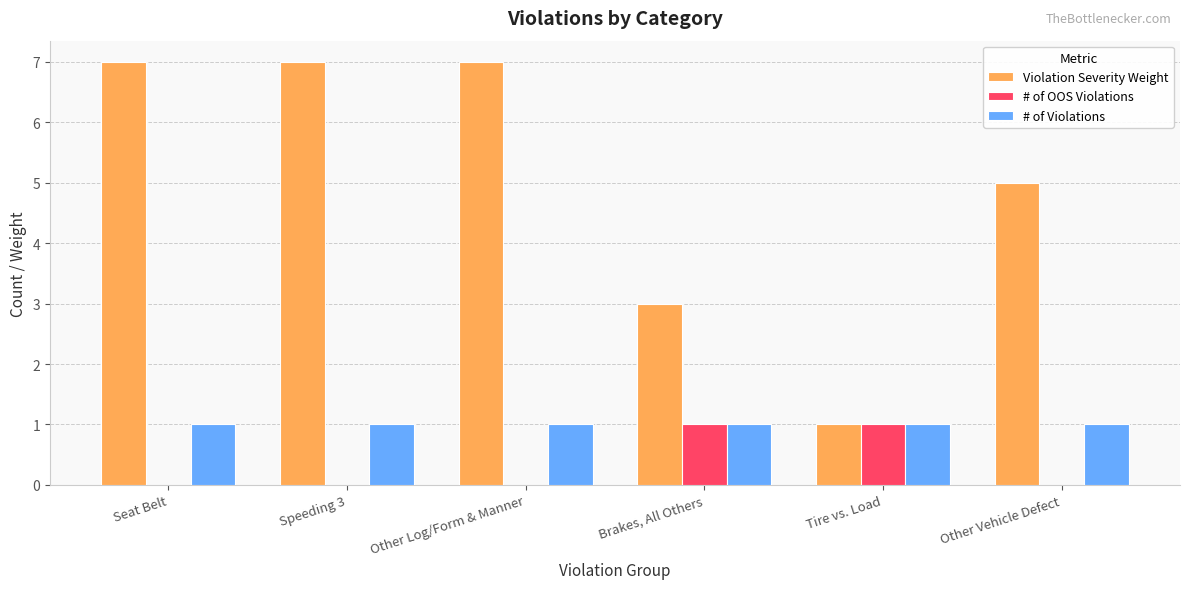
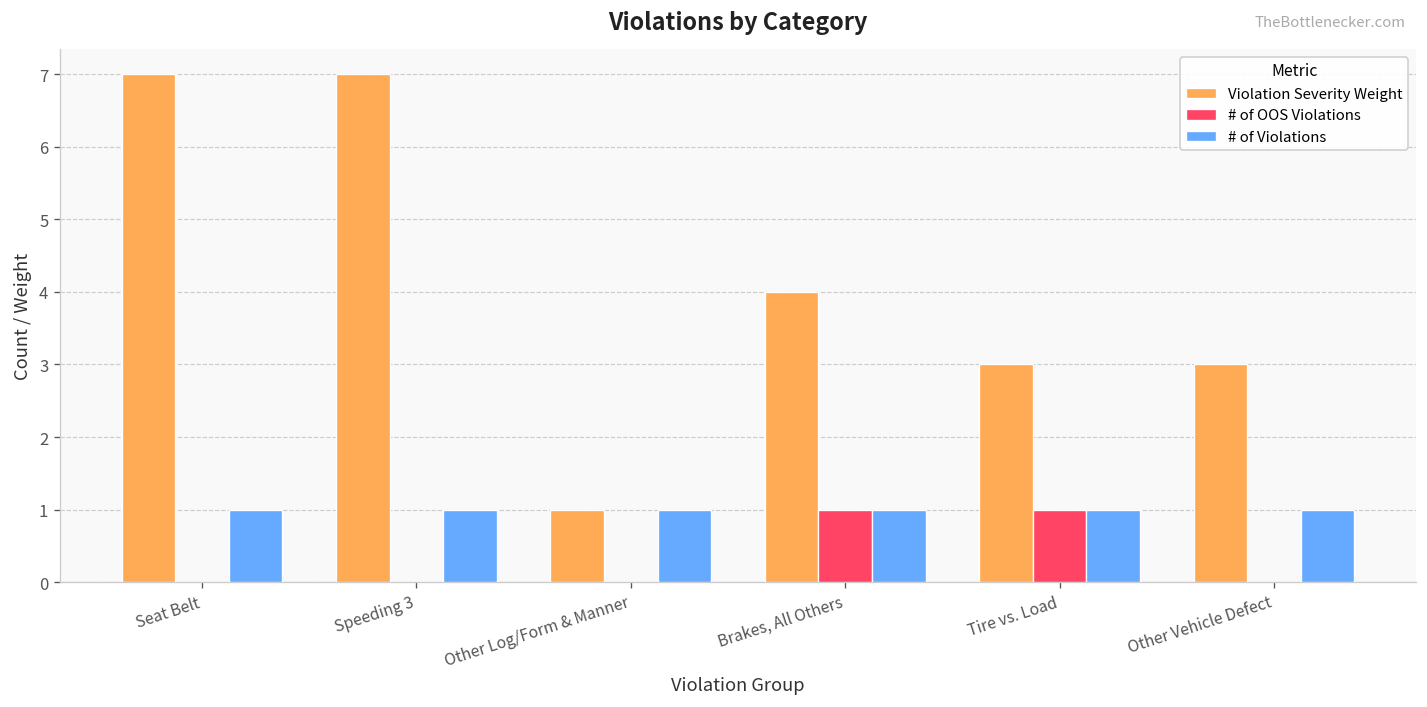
Violation Severity Weight, Other Log/Form & Manner: 7 -> 1
Violation Severity Weight, Brakes, All Others: 3 -> 4
Violation Severity Weight, Tire vs. Load: 1 -> 3
Violation Severity Weight, Other Vehicle Defect: 5 -> 3
